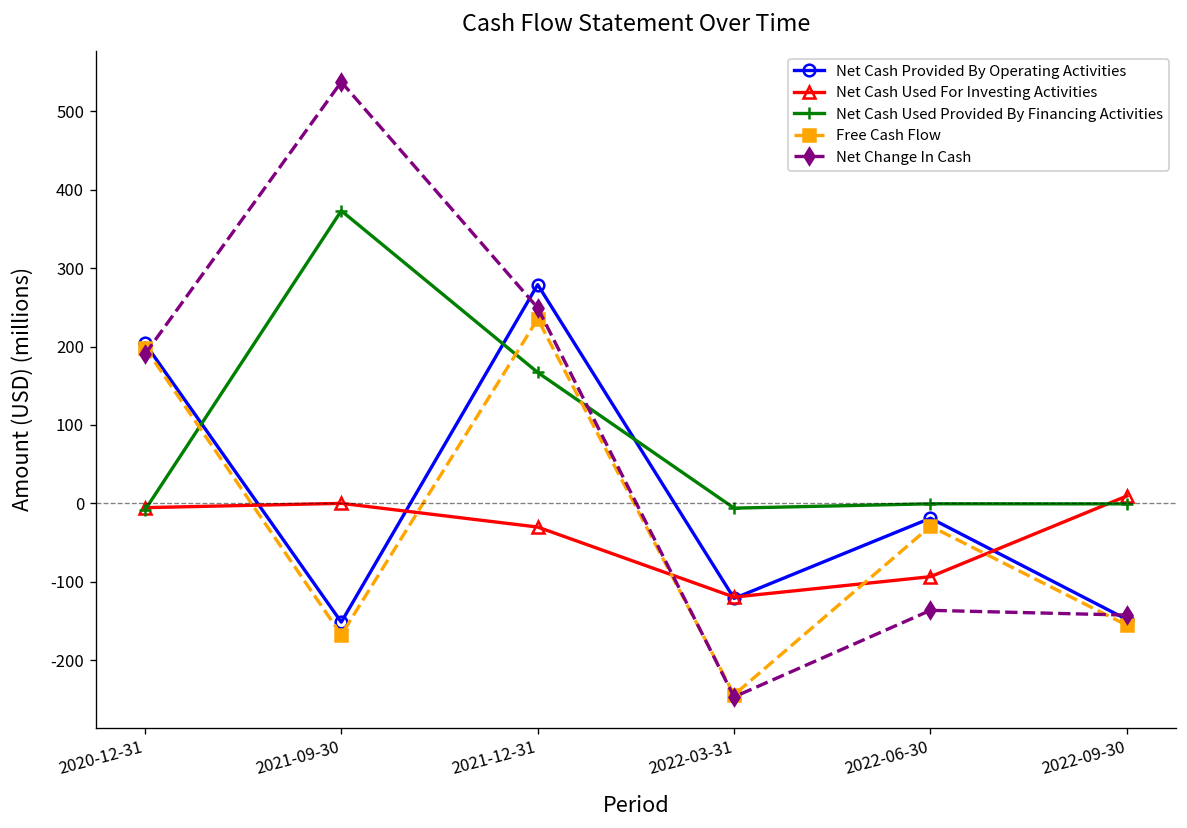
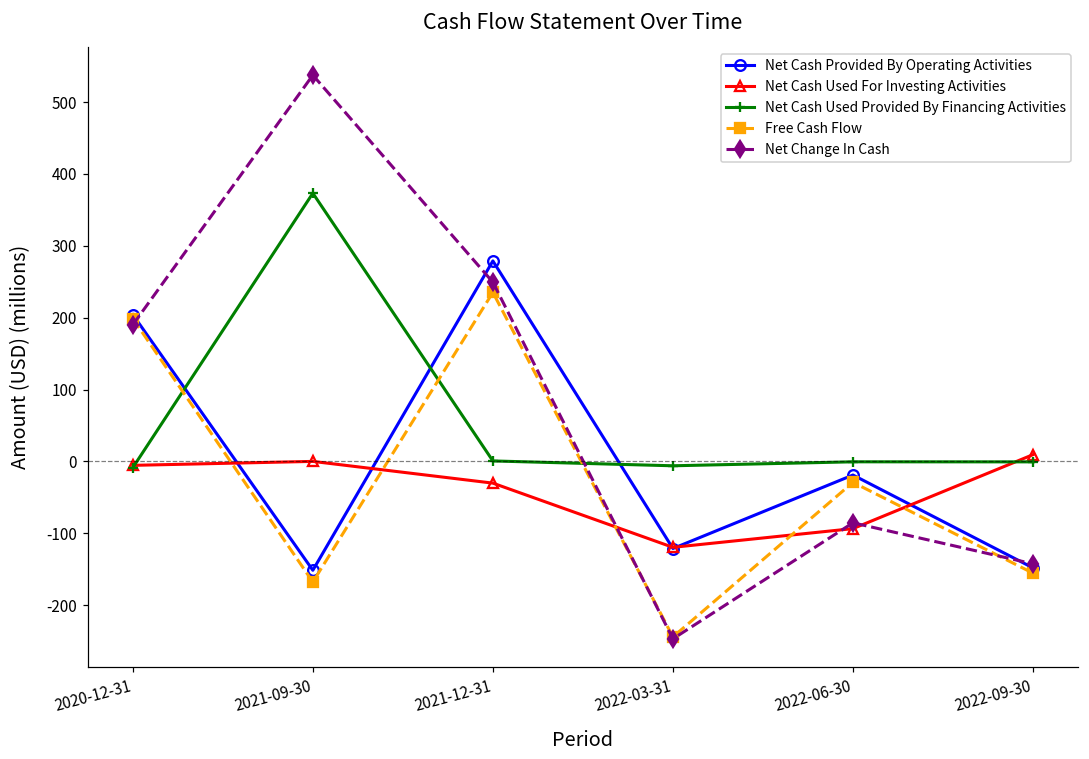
Net Cash Used Provided By Financing Activities, 2021-12-31: 170 -> 0
Net Change In Cash, 2022-06-30: -140 -> -90
